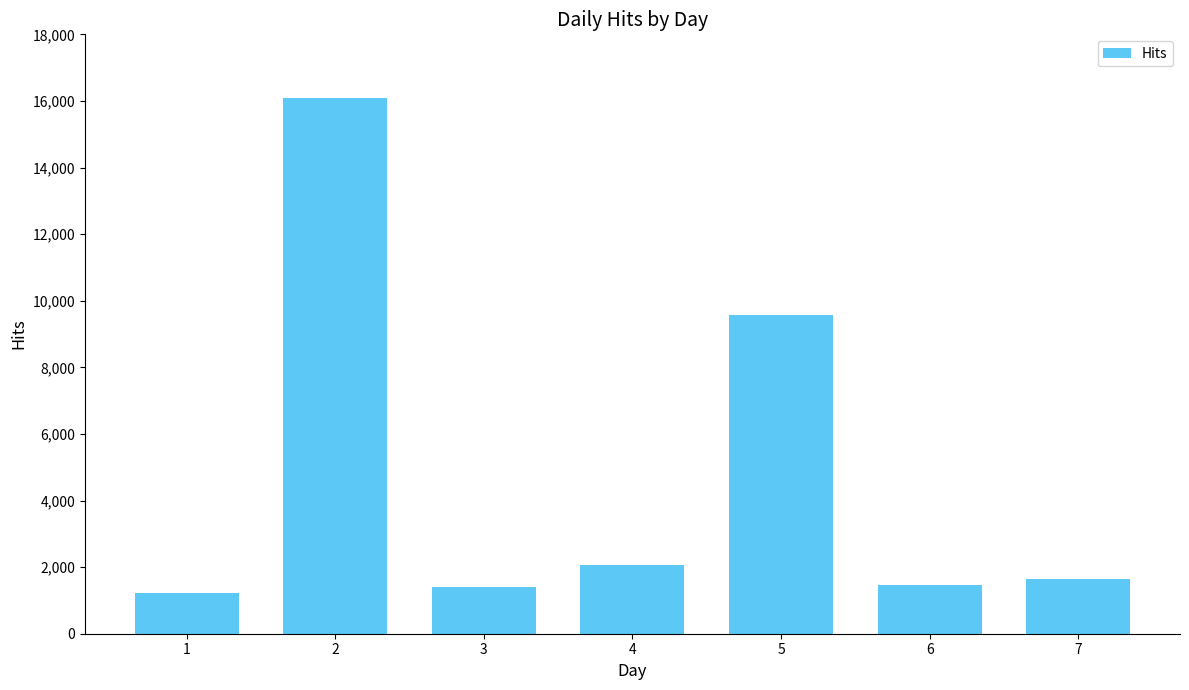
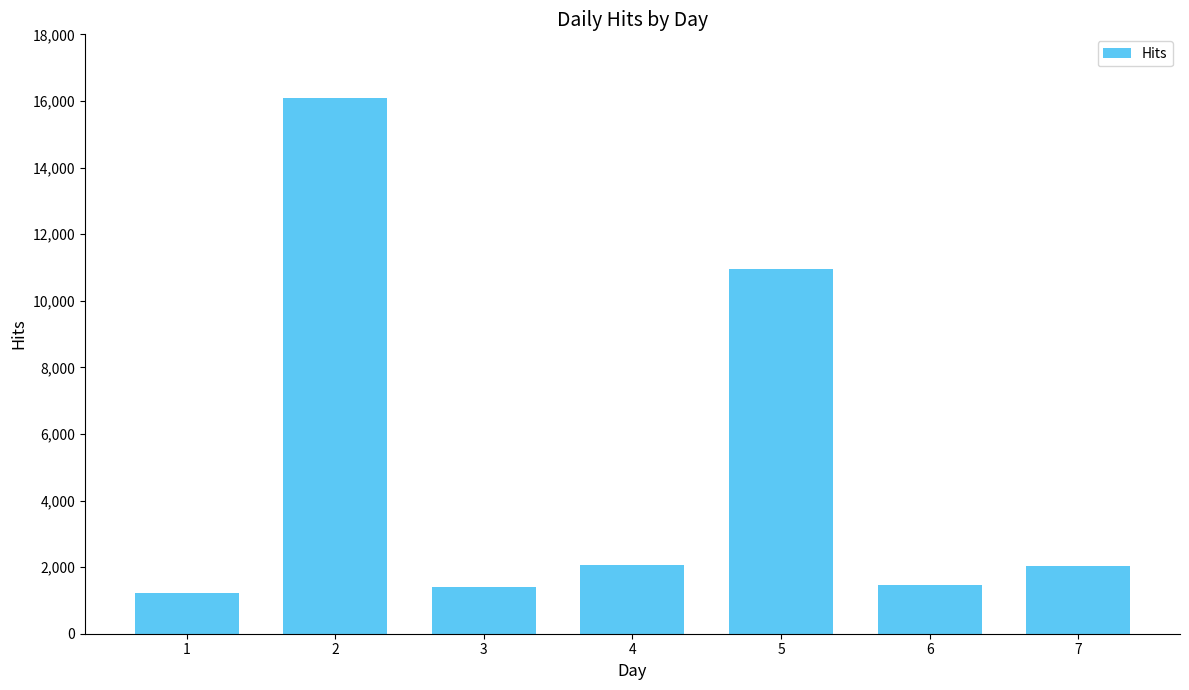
5: 9,600 -> 10,900
7: 1,600 -> 2,000
